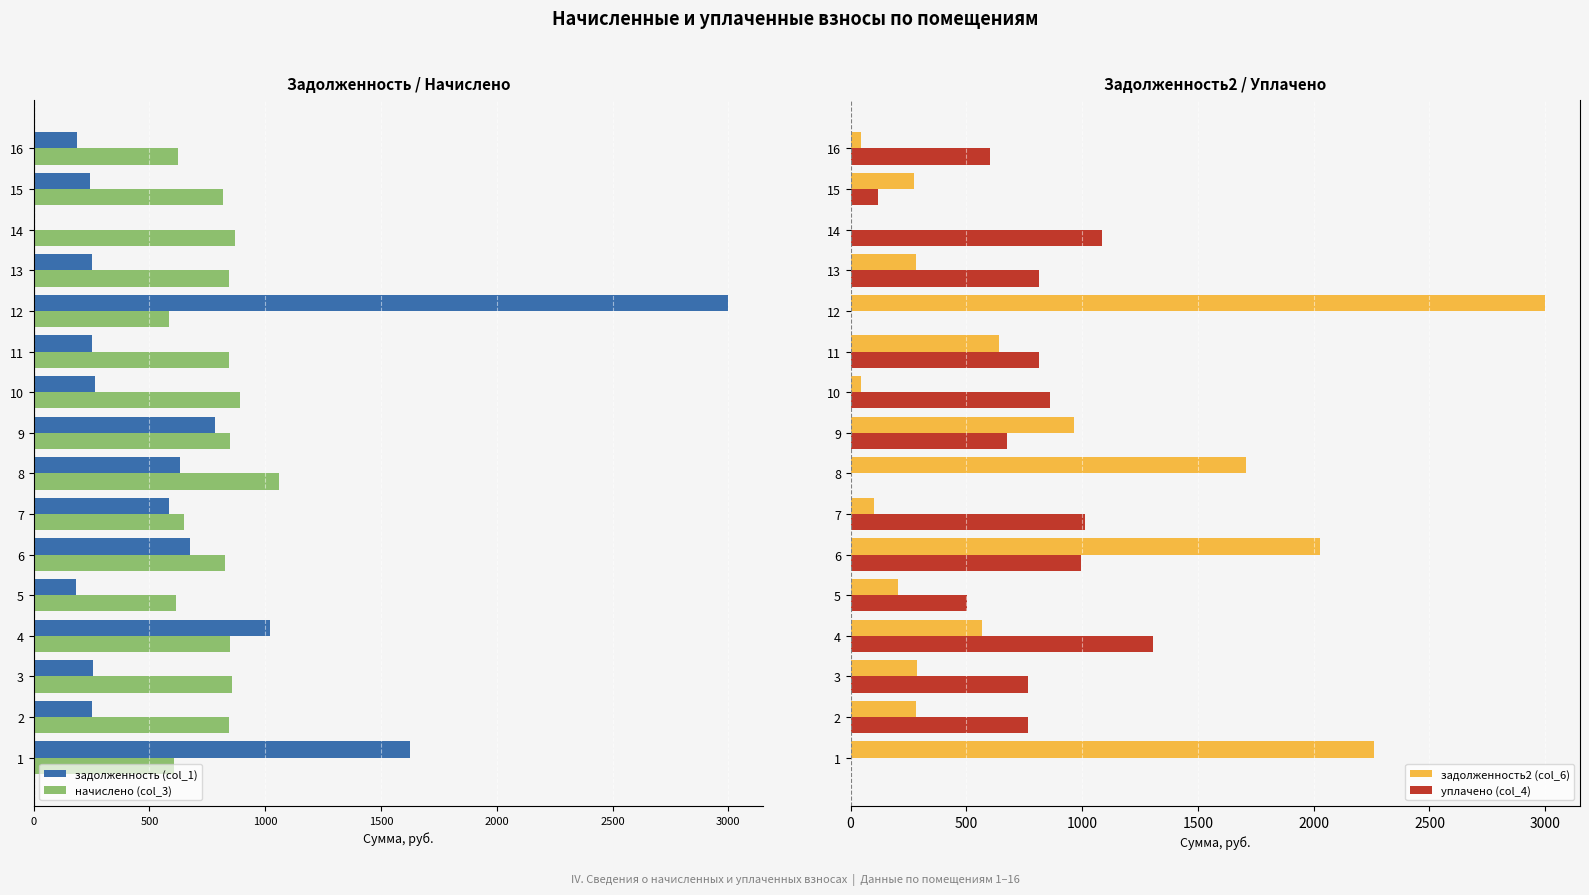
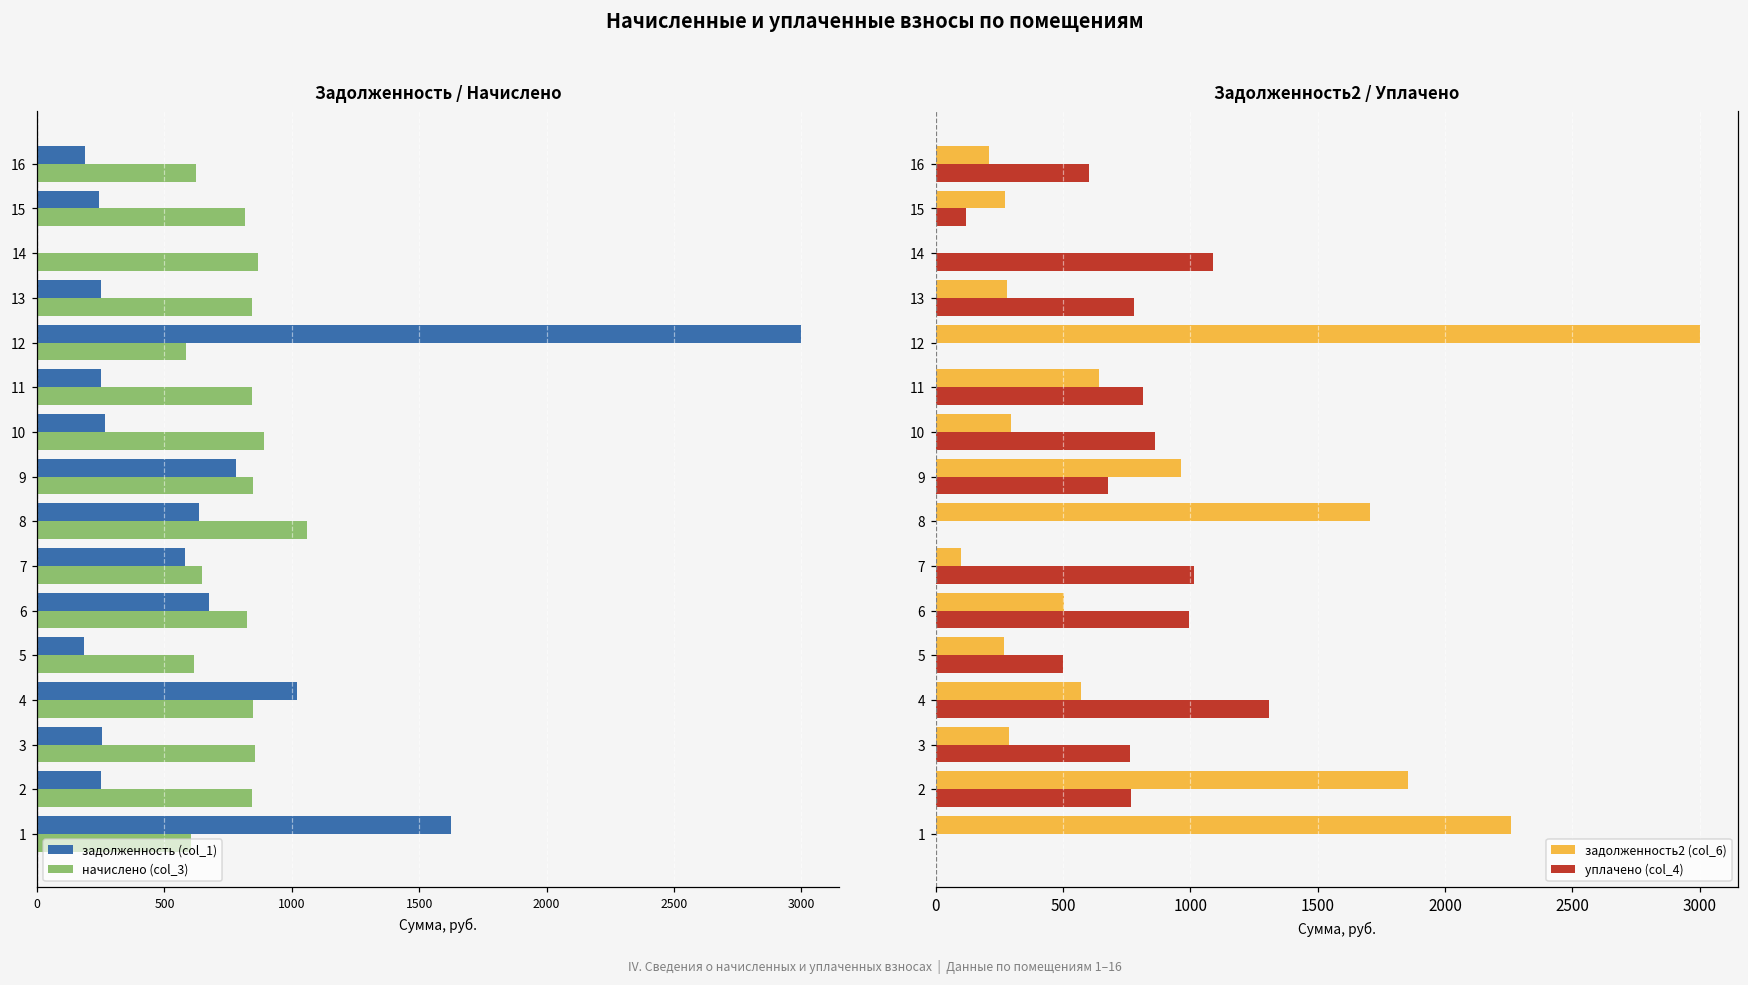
Задолженность2 / Уплачено, задолженность2 (col_6), 16: 50 -> 210
Задолженность2 / Уплачено, уплачено (col_4), 13: 810 -> 780
Задолженность2 / Уплачено, задолженность2 (col_6), 10: 40 -> 300
Задолженность2 / Уплачено, задолженность2 (col_6), 6: 2030 -> 500
Задолженность2 / Уплачено, задолженность2 (col_6), 5: 210 -> 270
Задолженность2 / Уплачено, задолженность2 (col_6), 2: 280 -> 1850
